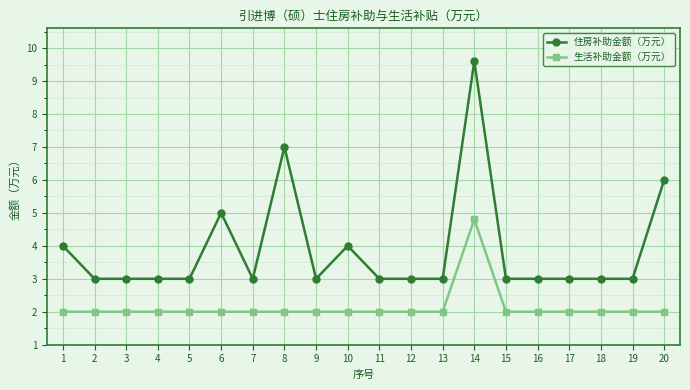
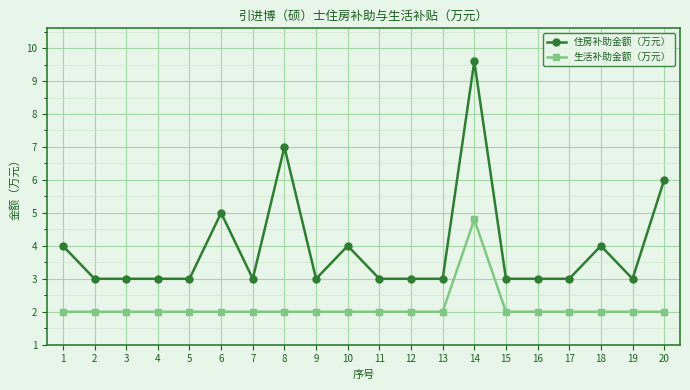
住房补助金额（万元）, 18: 3 -> 4
